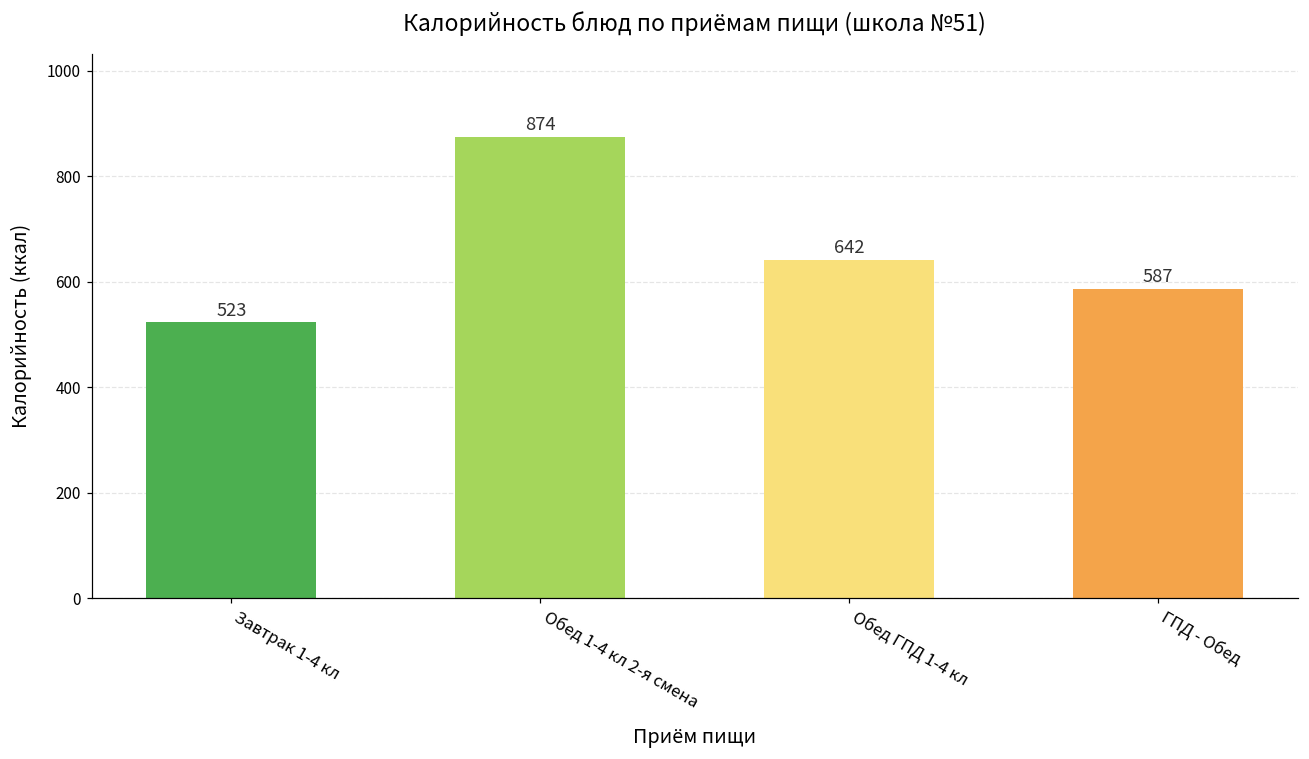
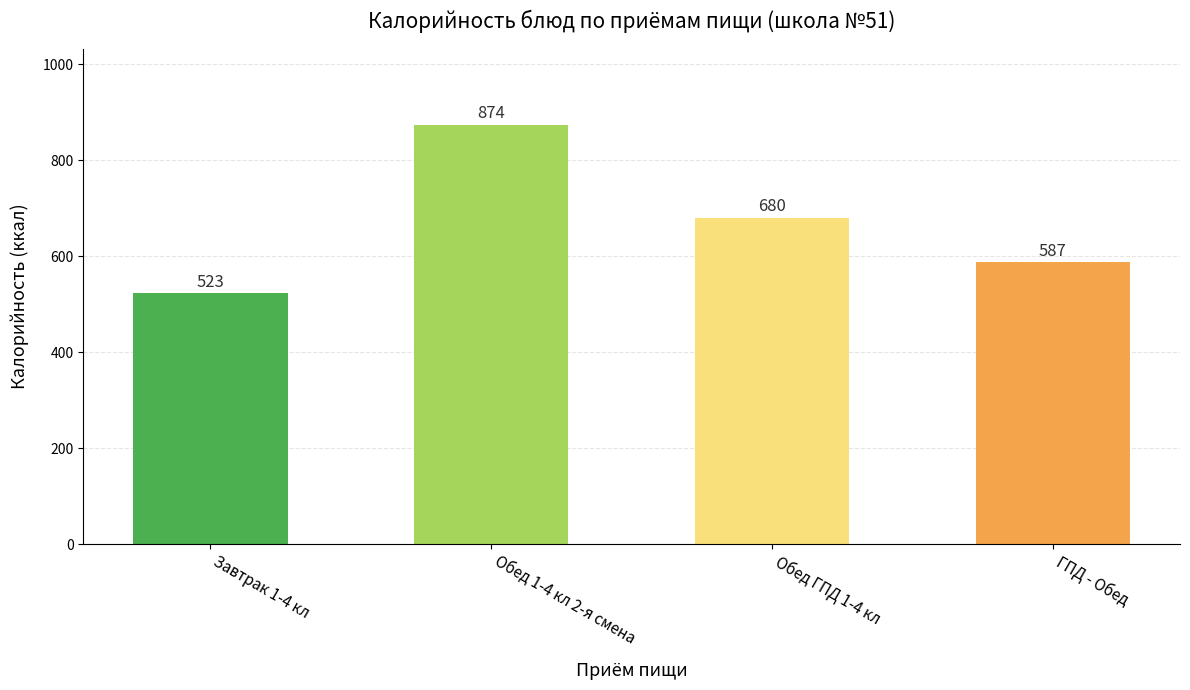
Обед ГПД 1-4 кл: 642 -> 680
